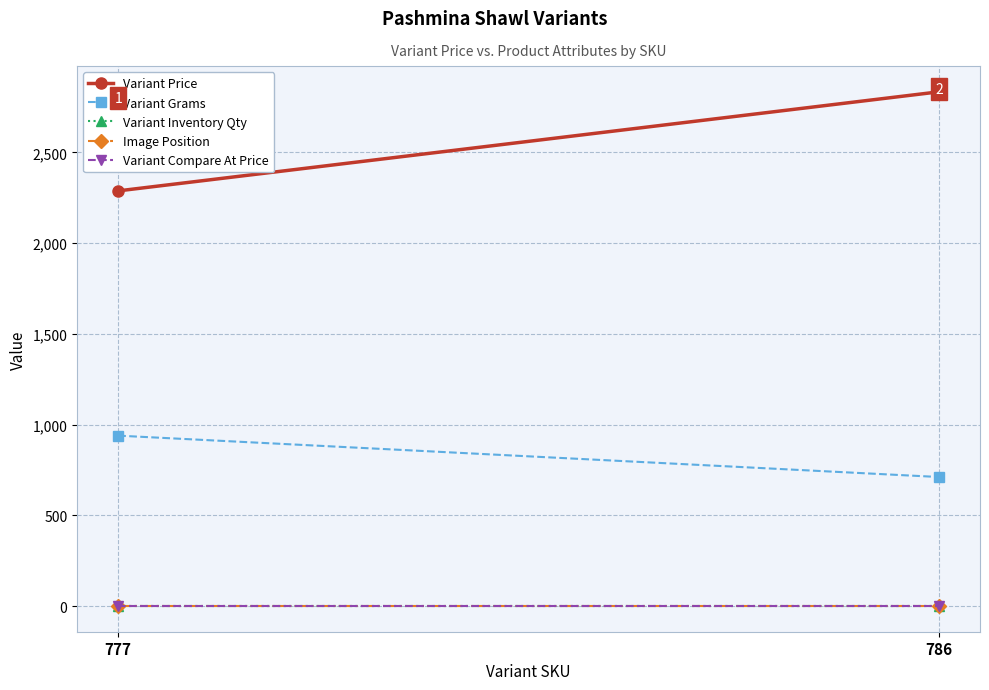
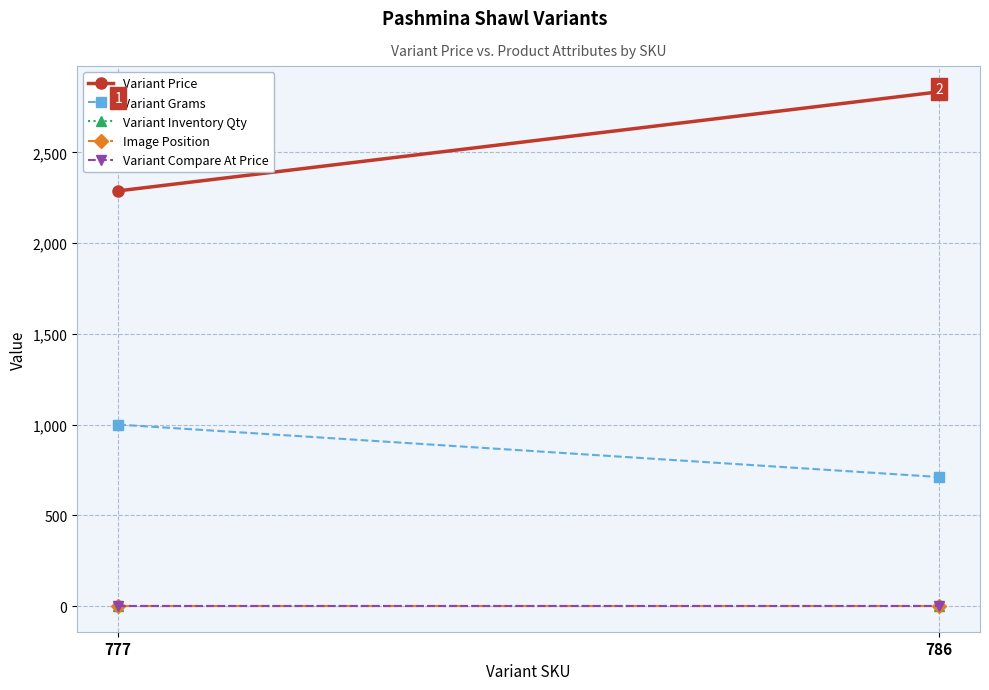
Variant Grams, 777: 940 -> 1,000
